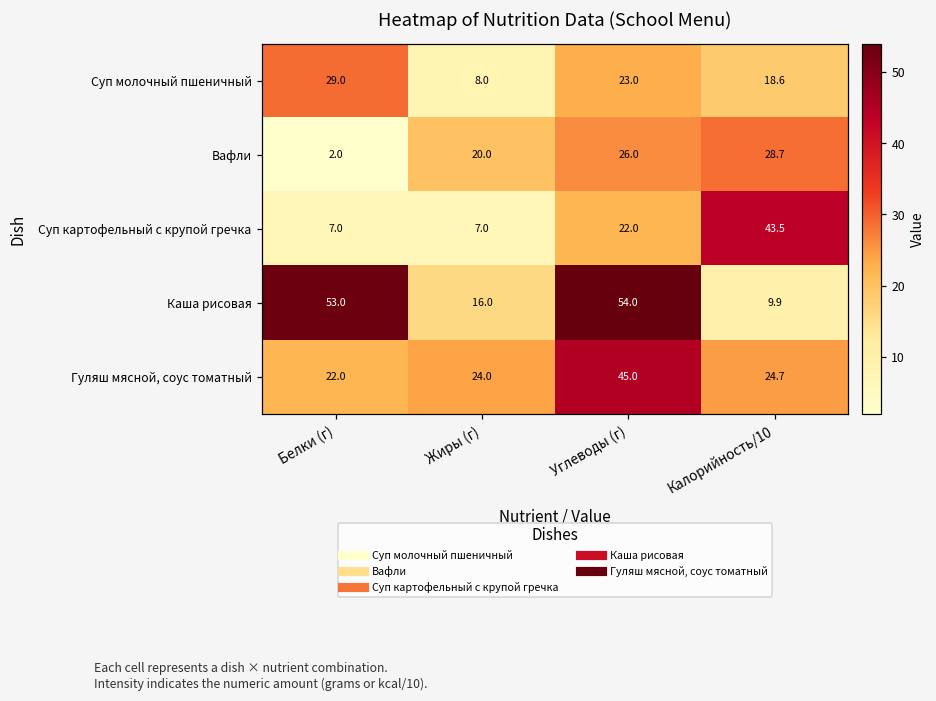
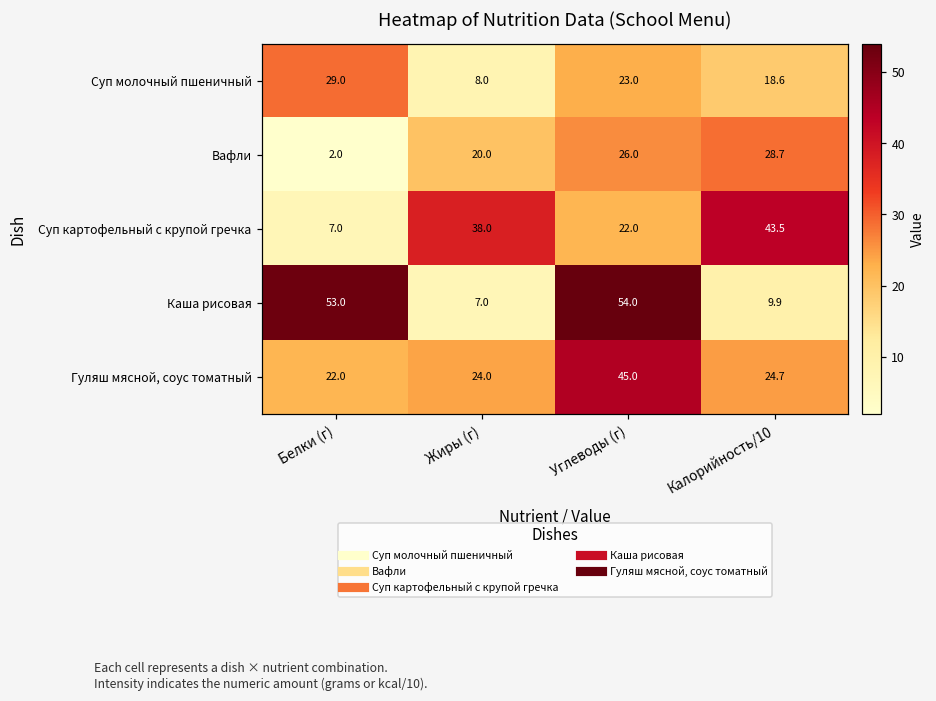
Суп картофельный с крупой гречка, Жиры (г): 7.0 -> 38.0
Каша рисовая, Жиры (г): 16.0 -> 7.0
